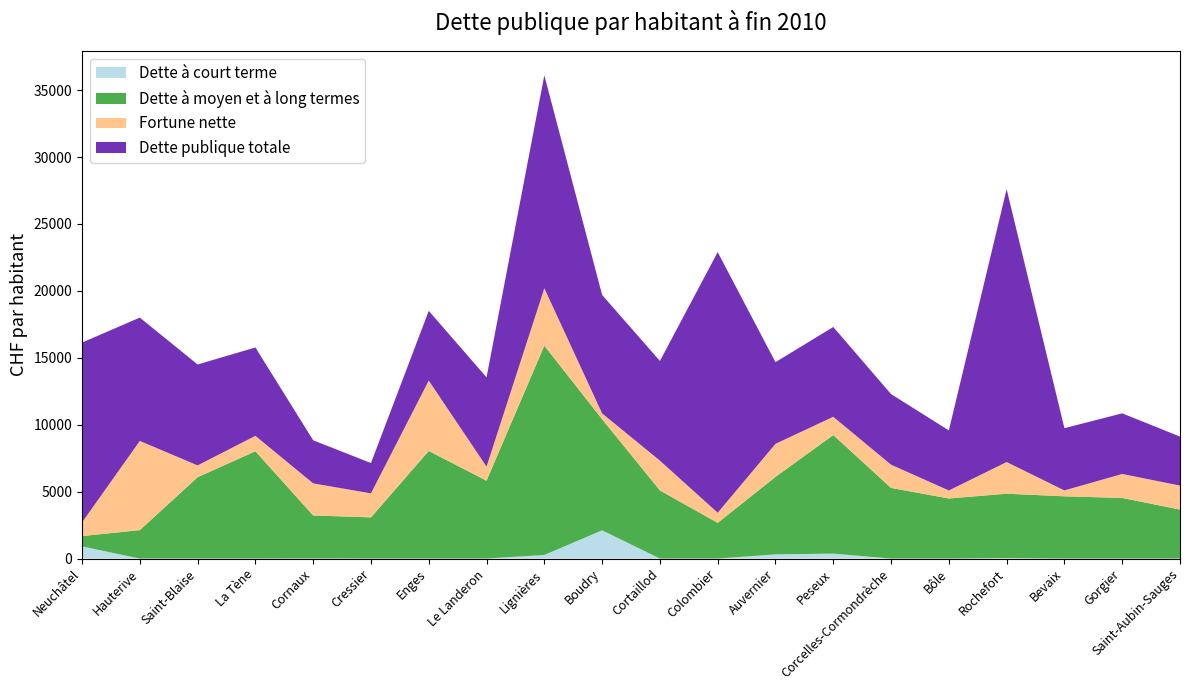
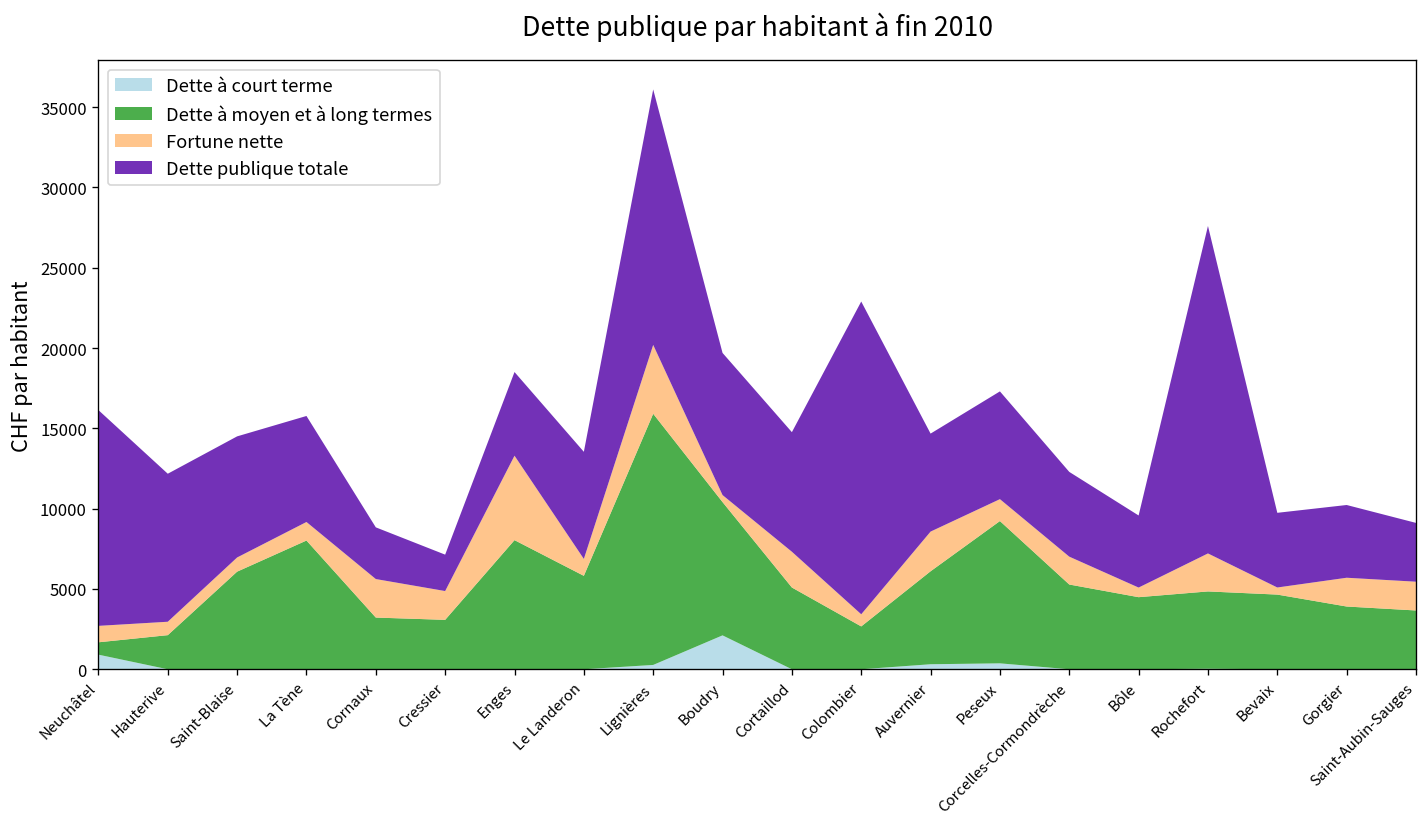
Fortune nette, Hauterive: 6700 -> 800
Dette à moyen et à long termes, Gorgier: 4500 -> 3900
